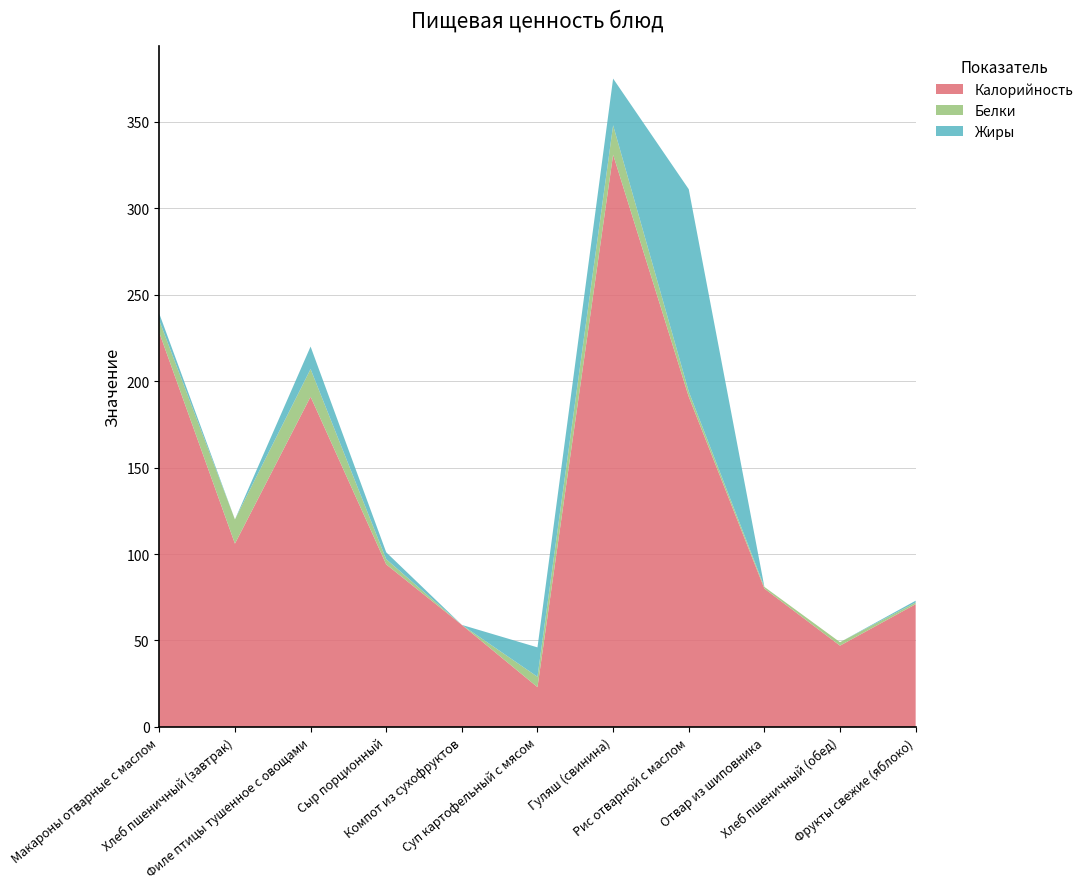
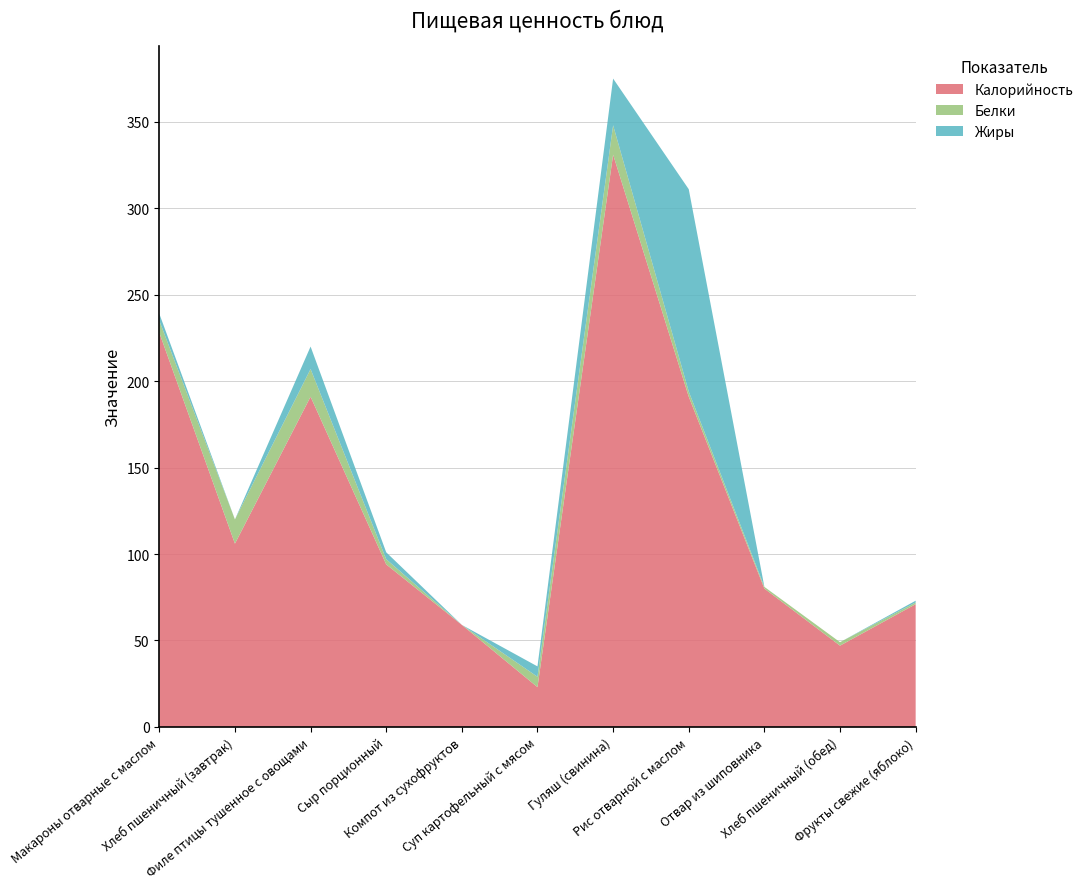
Жиры, Суп картофельный с мясом: 17 -> 6
